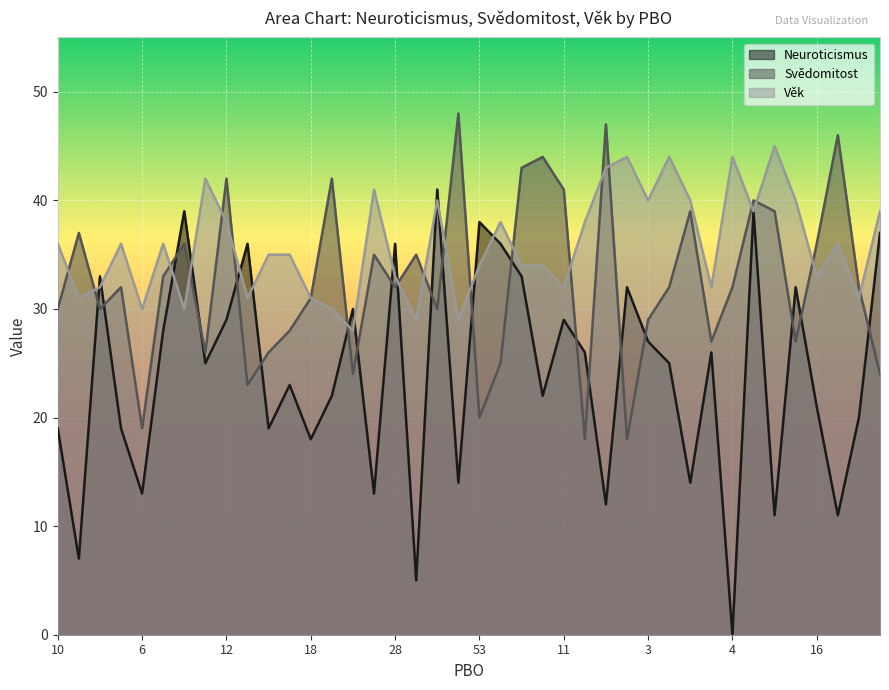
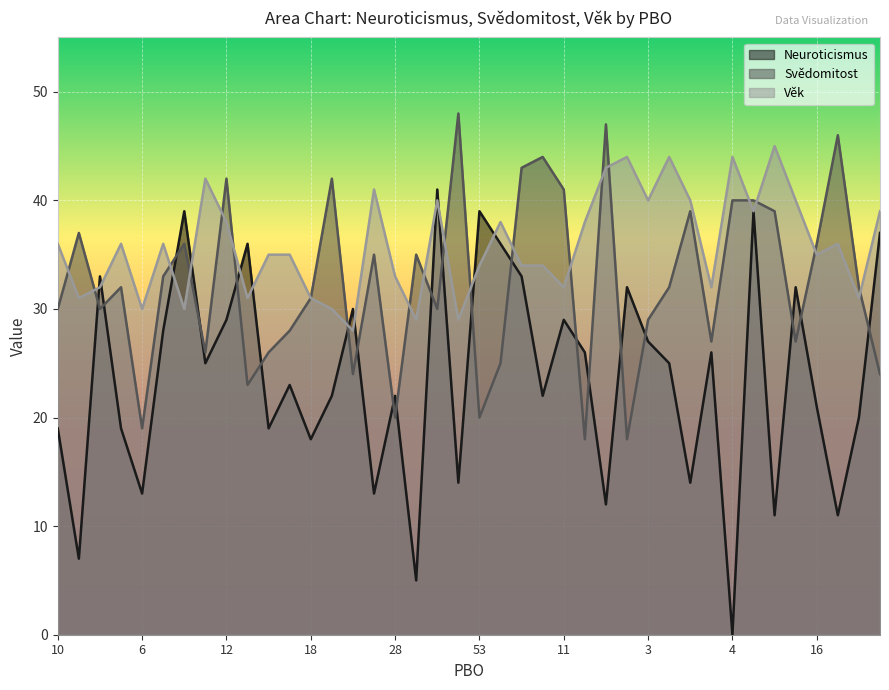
Neuroticismus, 28: 36 -> 22
Svědomitost, 28: 32 -> 20
Neuroticismus, 53: 38 -> 39
Svědomitost, 4: 32 -> 40
Věk, 16: 33 -> 35
